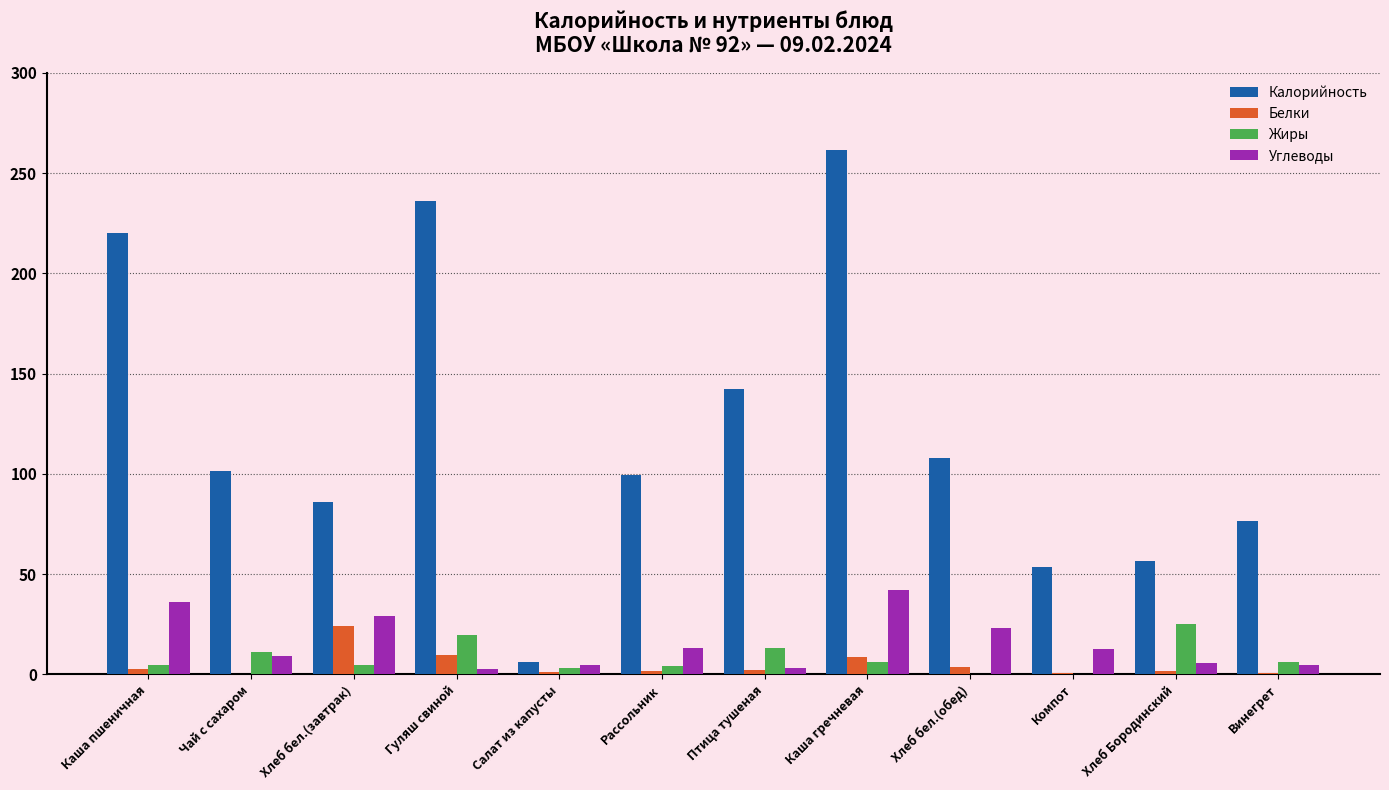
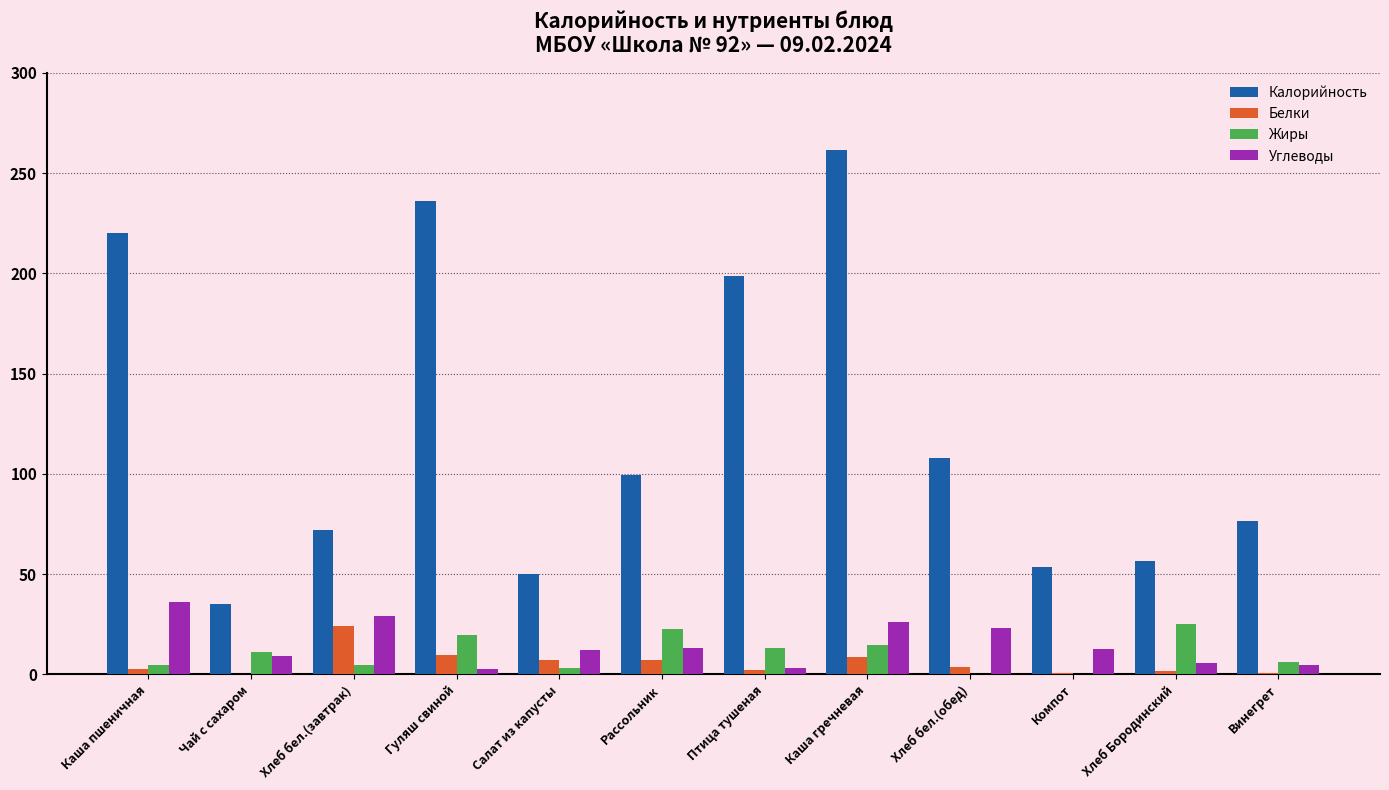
Калорийность, Чай с сахаром: 101 -> 35
Калорийность, Хлеб бел.(завтрак): 86 -> 72
Калорийность, Салат из капусты: 6 -> 50
Белки, Салат из капусты: 1 -> 7
Углеводы, Салат из капусты: 5 -> 12
Белки, Рассольник: 2 -> 7
Жиры, Рассольник: 4 -> 23
Калорийность, Птица тушеная: 142 -> 199
Жиры, Каша гречневая: 6 -> 14
Углеводы, Каша гречневая: 42 -> 26
